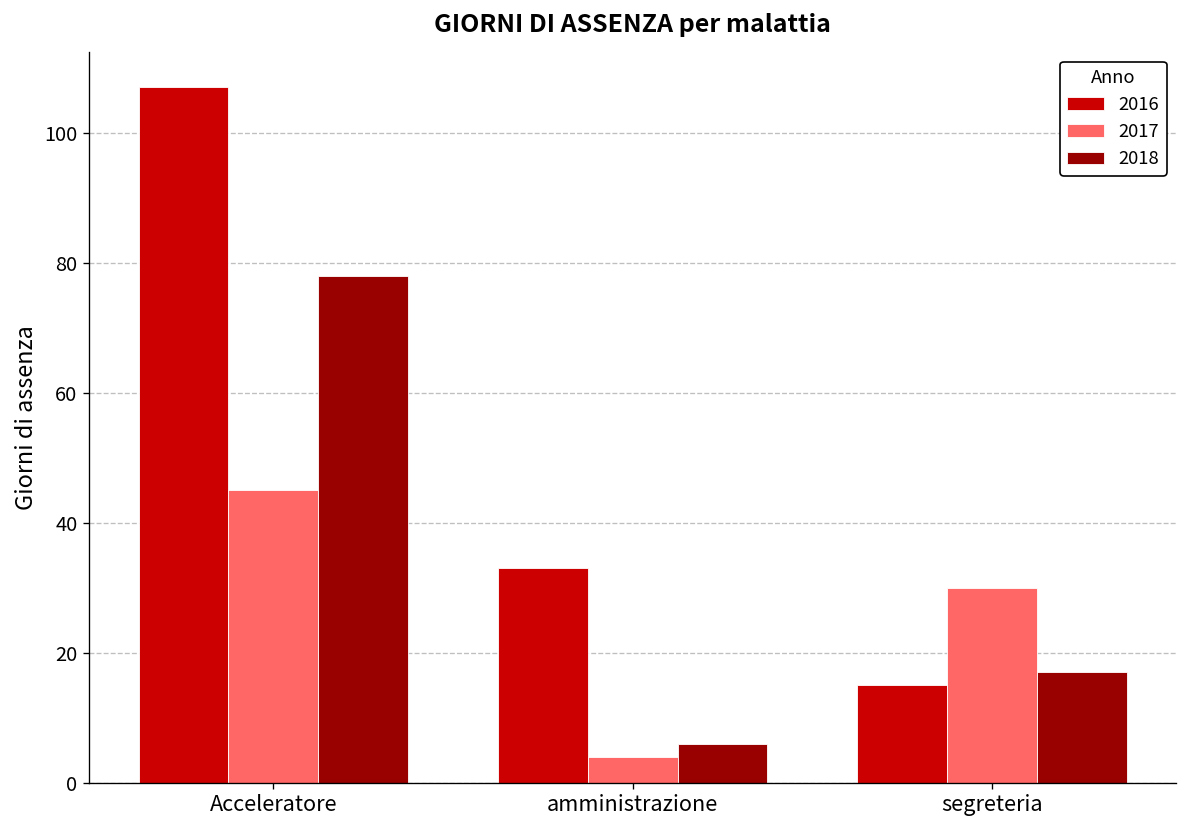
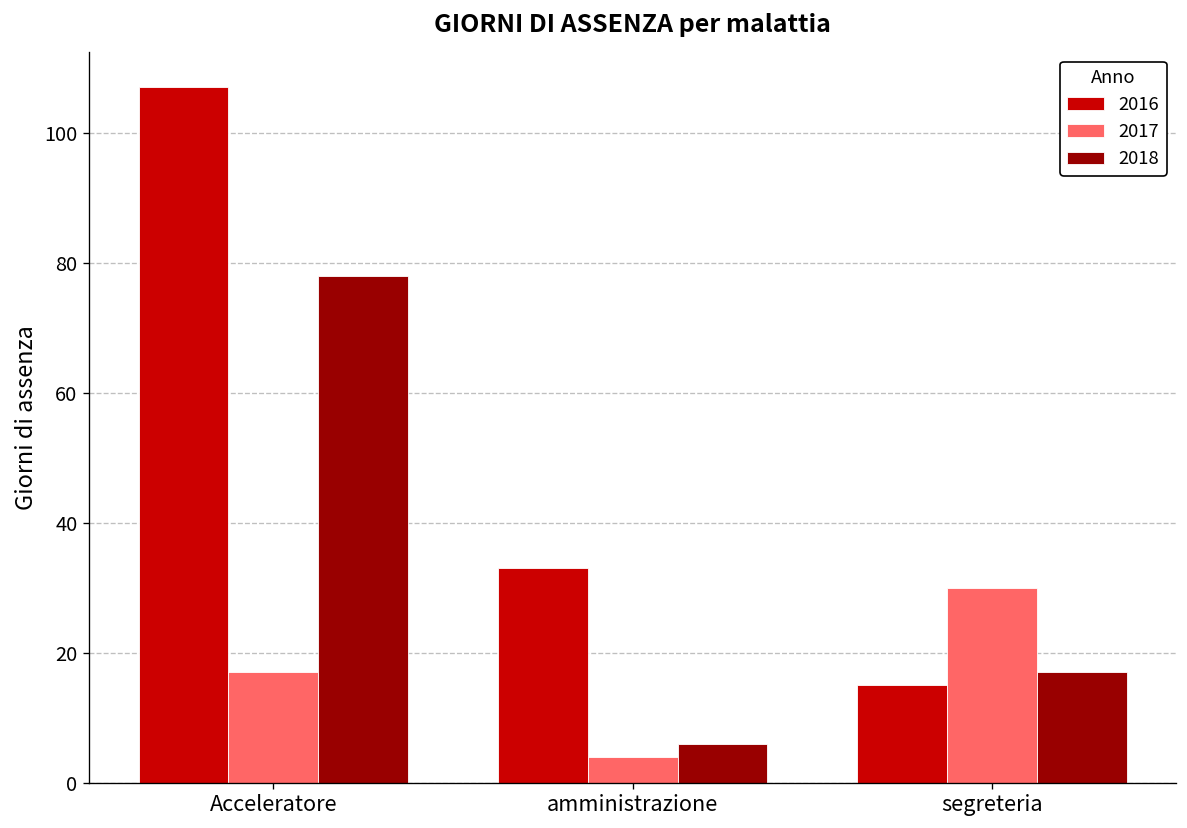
2017, Acceleratore: 45 -> 17
